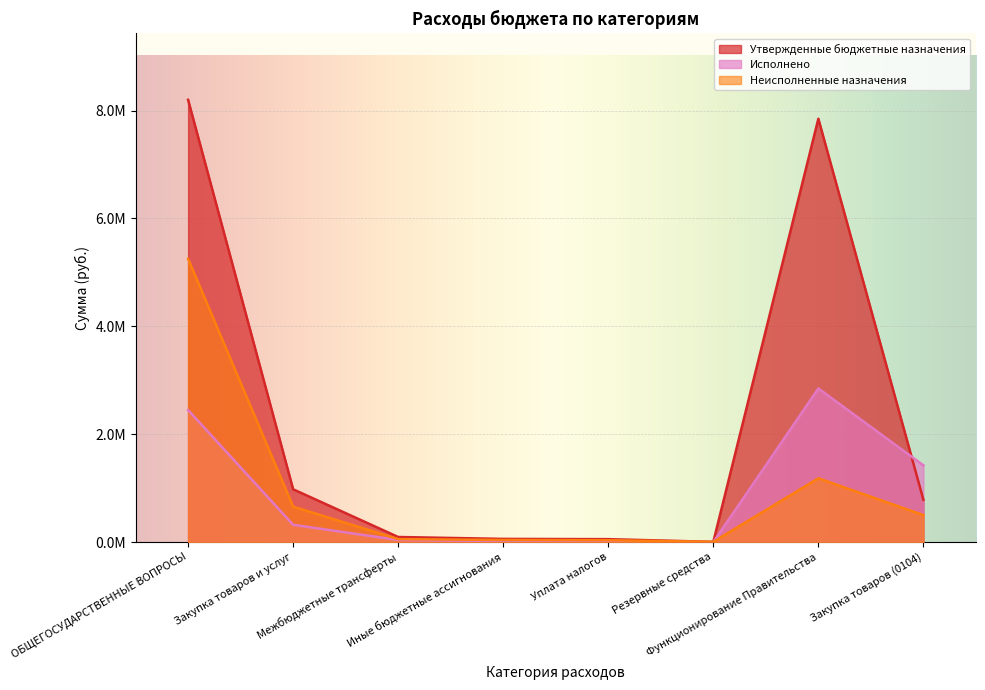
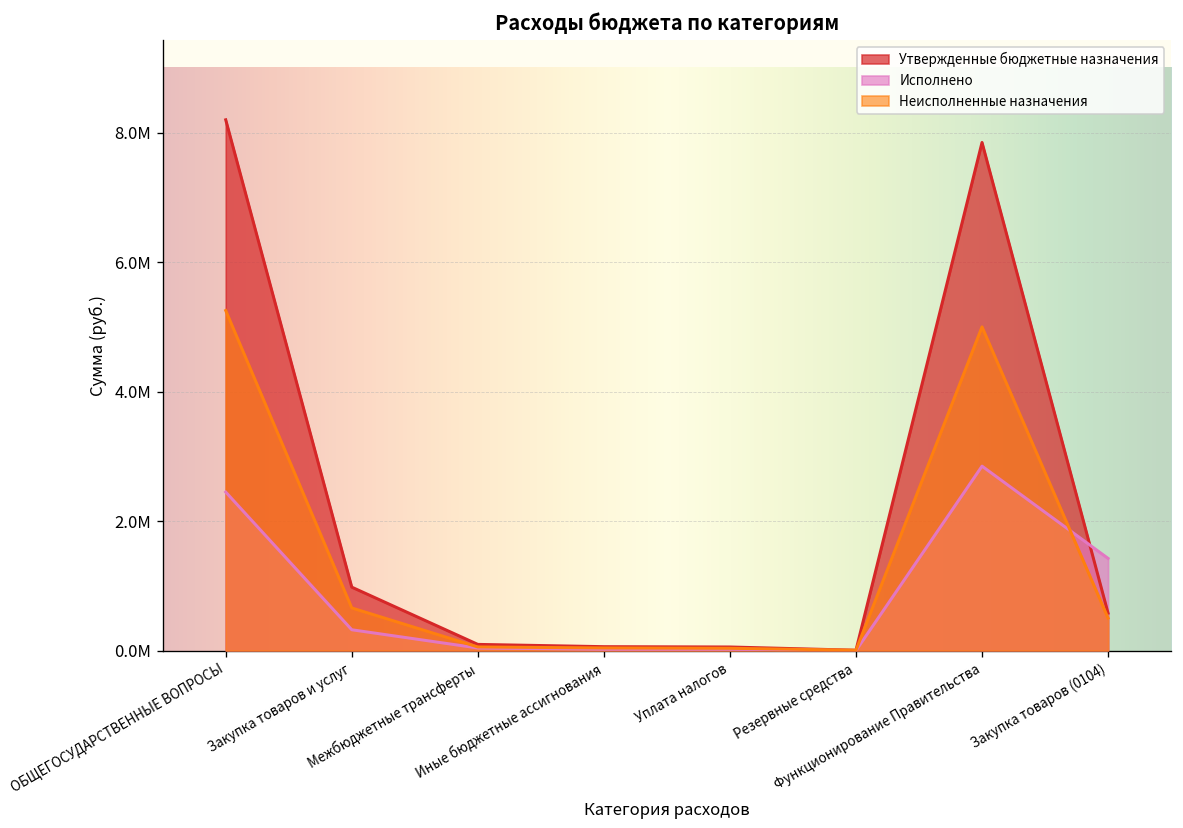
Неисполненные назначения, Функционирование Правительства: 1200000 -> 5000000
Утвержденные бюджетные назначения, Закупка товаров (0104): 800000 -> 600000
